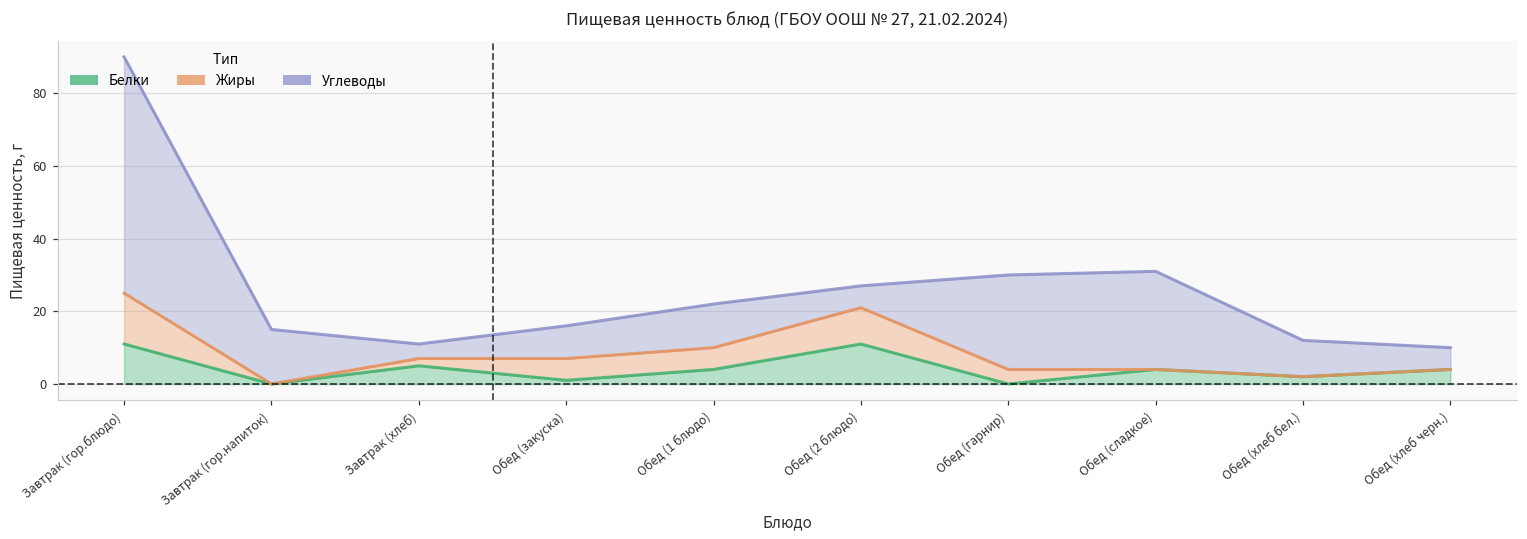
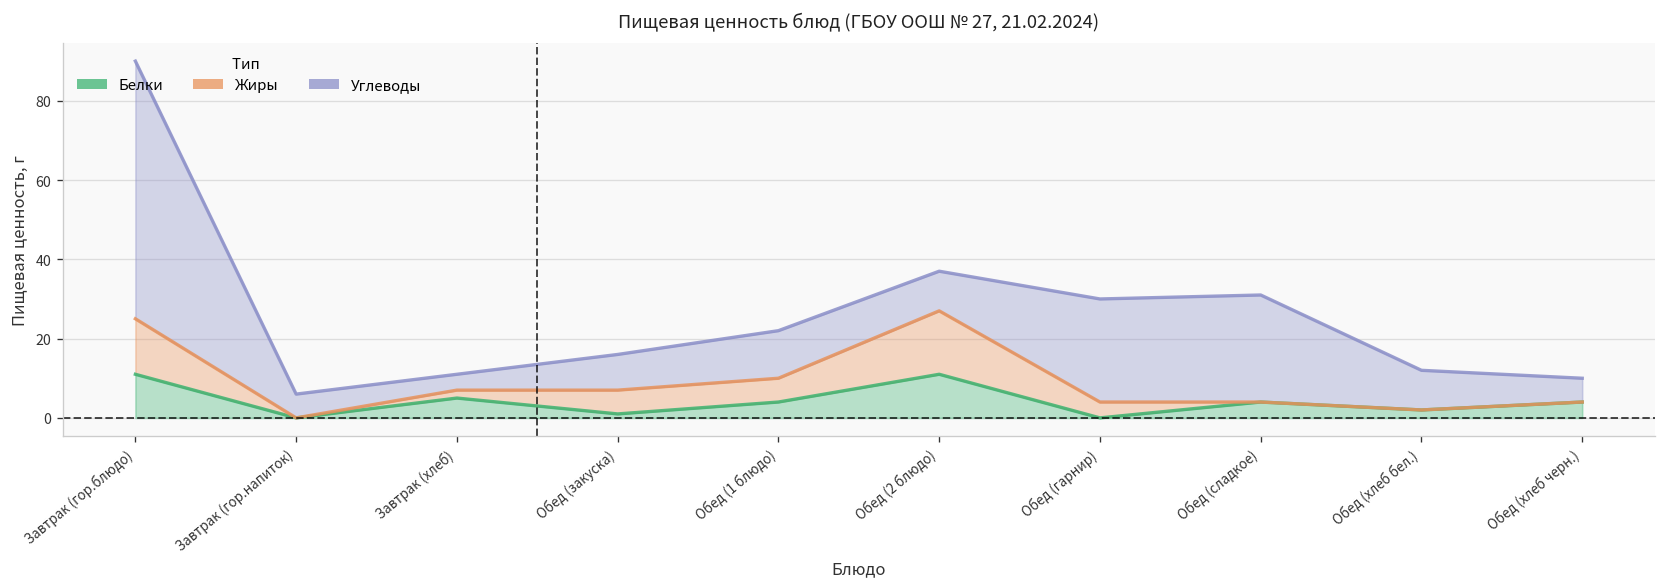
Углеводы, Завтрак (гор.напиток): 15 -> 6
Жиры, Обед (2 блюдо): 10 -> 16
Углеводы, Обед (2 блюдо): 6 -> 10
